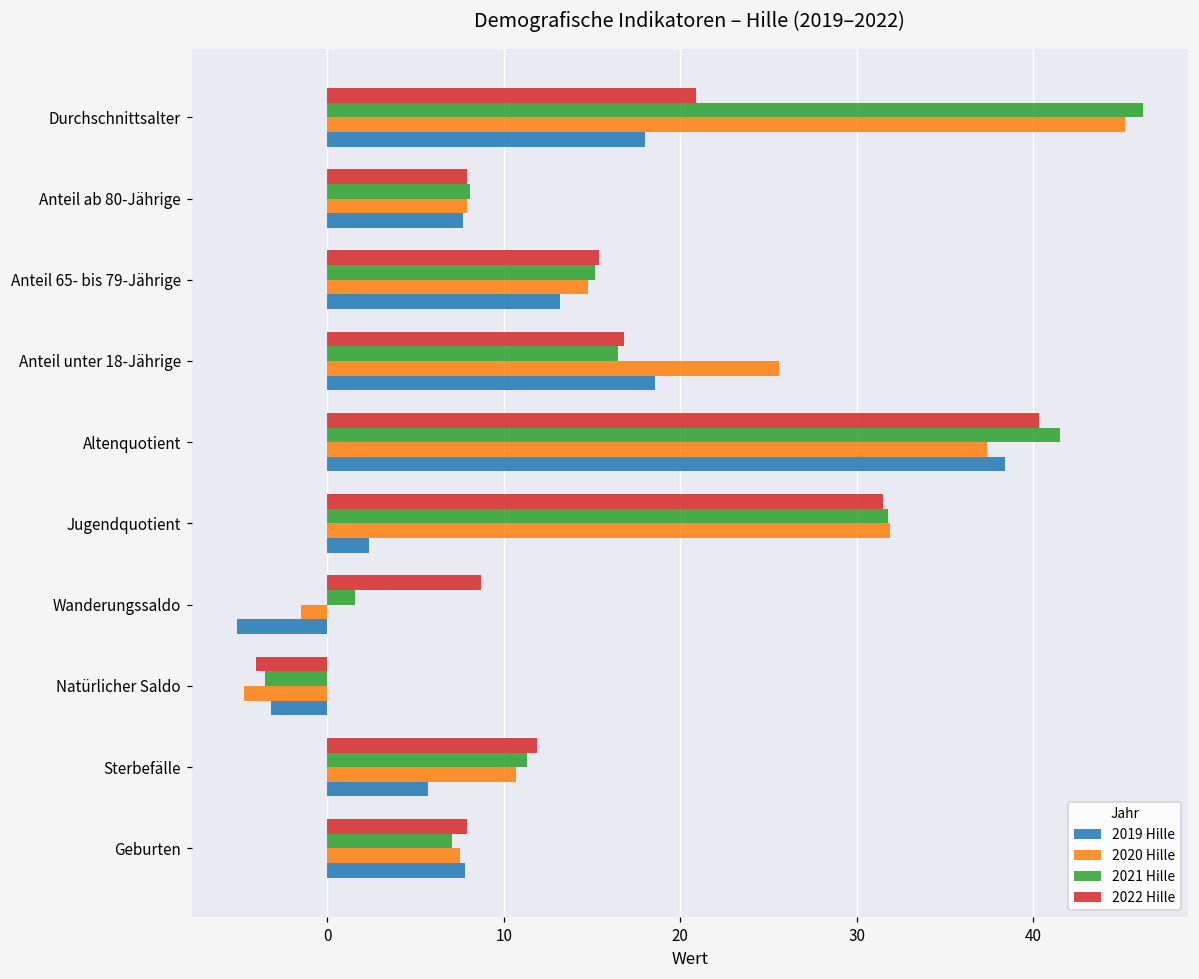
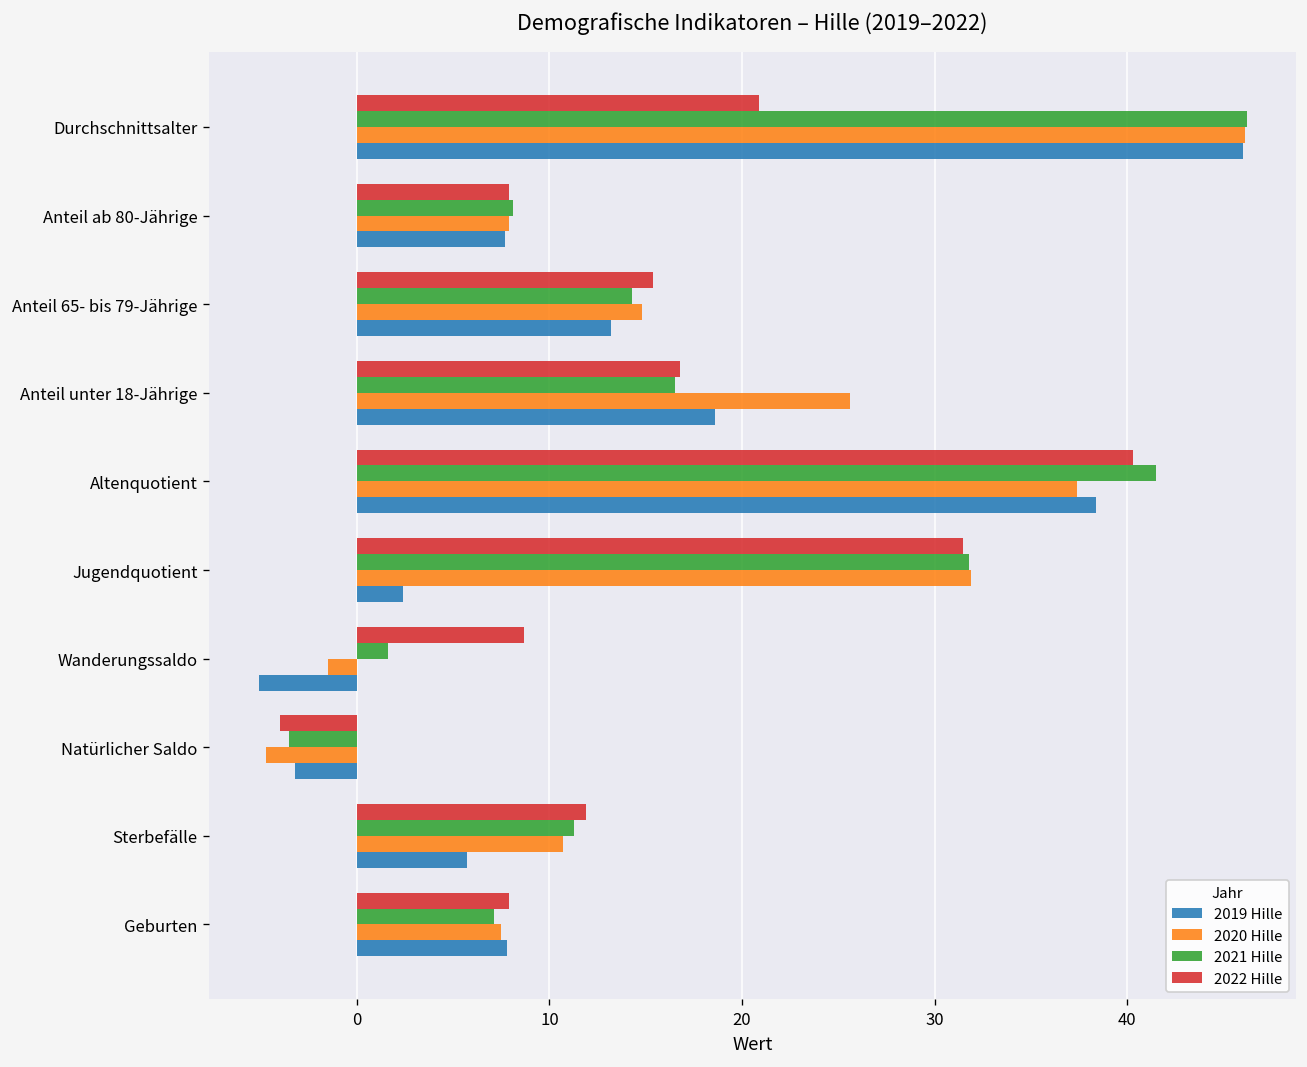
2020 Hille, Durchschnittsalter: 45.2 -> 46.1
2019 Hille, Durchschnittsalter: 18 -> 46
2021 Hille, Anteil 65- bis 79-Jährige: 15.2 -> 14.3
